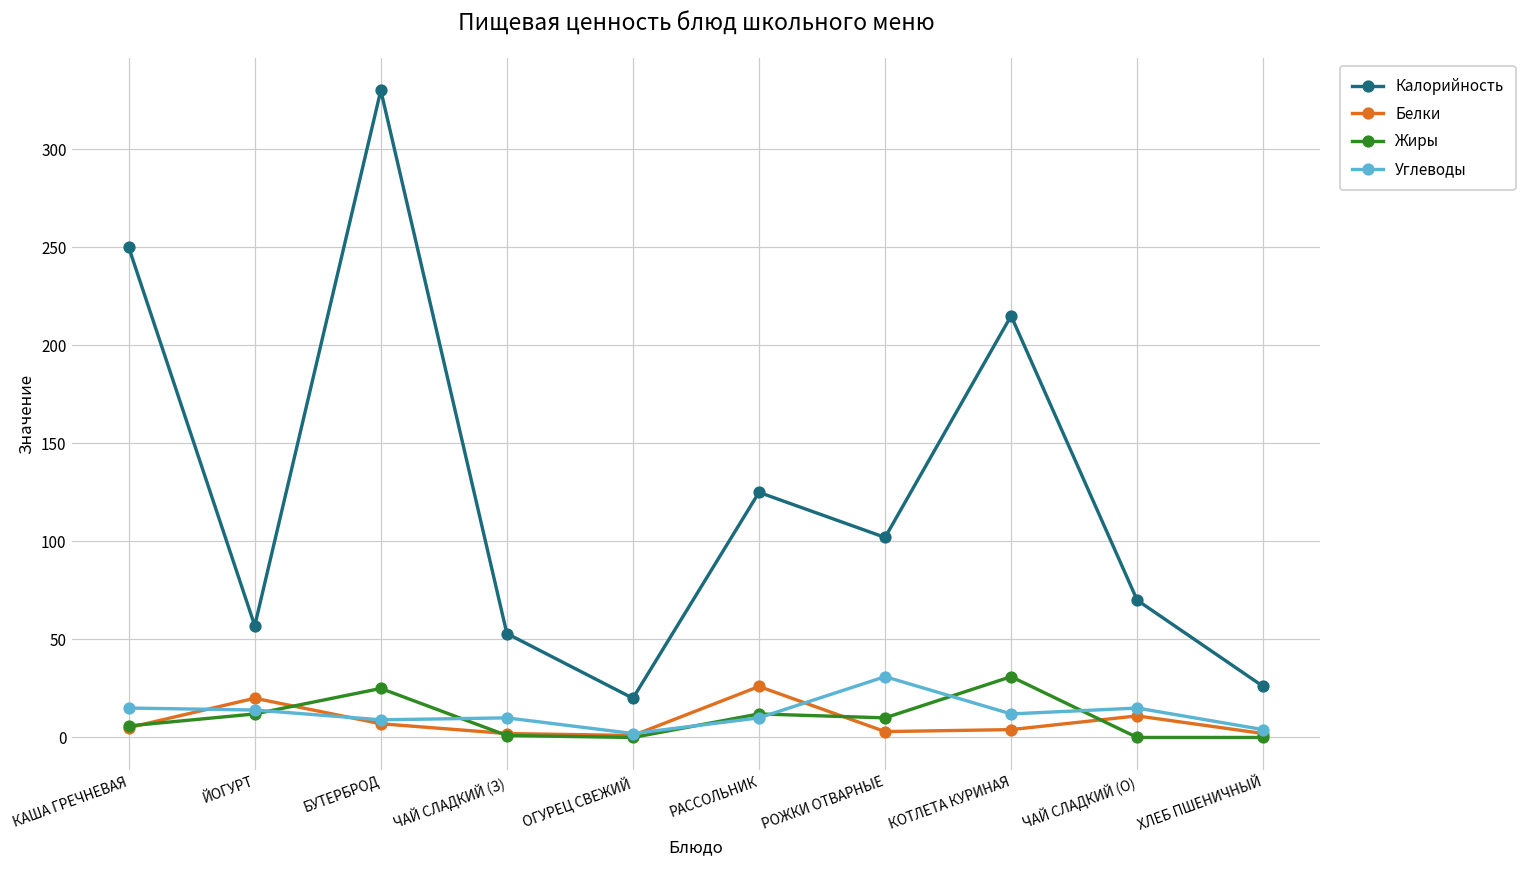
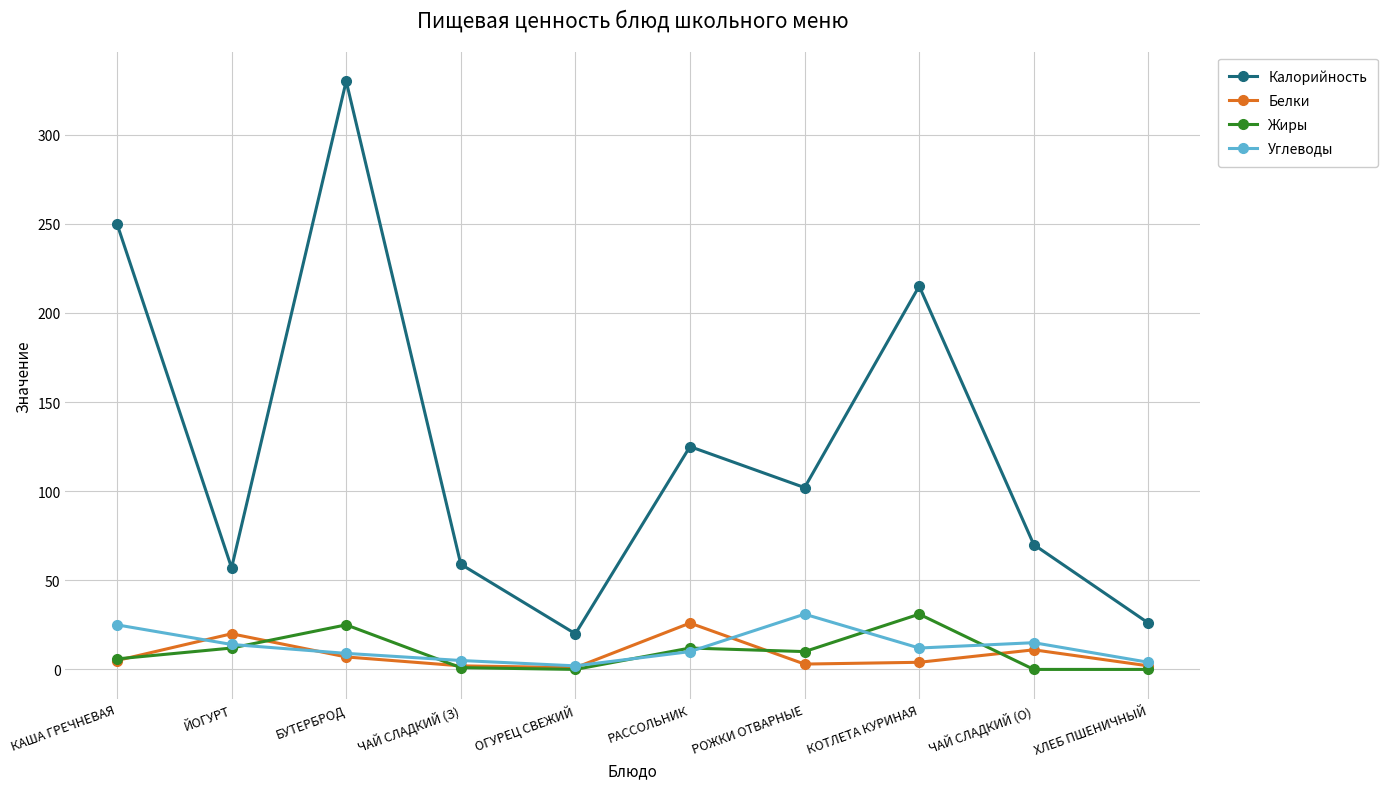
Углеводы, КАША ГРЕЧНЕВАЯ: 15 -> 25
Калорийность, ЧАЙ СЛАДКИЙ (З): 53 -> 59
Углеводы, ЧАЙ СЛАДКИЙ (З): 10 -> 5
